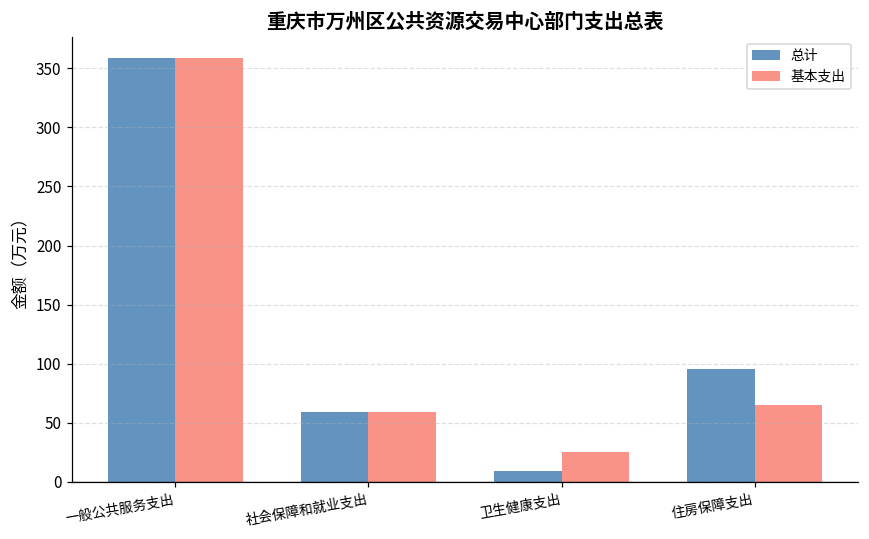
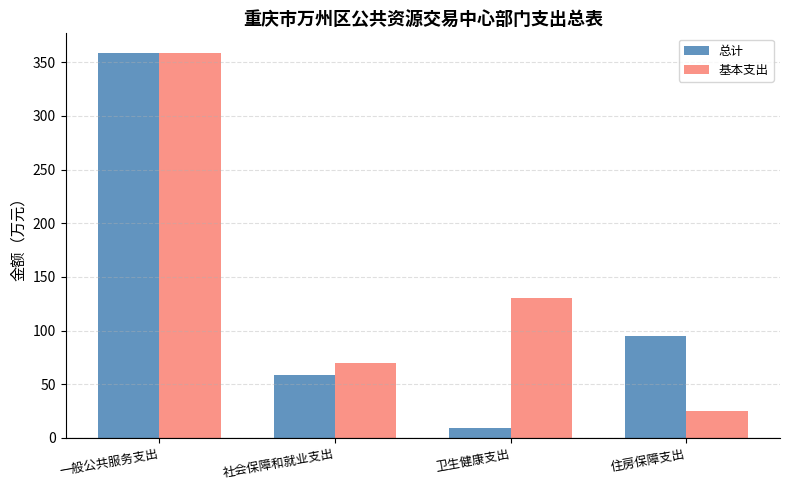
基本支出, 社会保障和就业支出: 59 -> 70
基本支出, 卫生健康支出: 25 -> 131
基本支出, 住房保障支出: 65 -> 25
